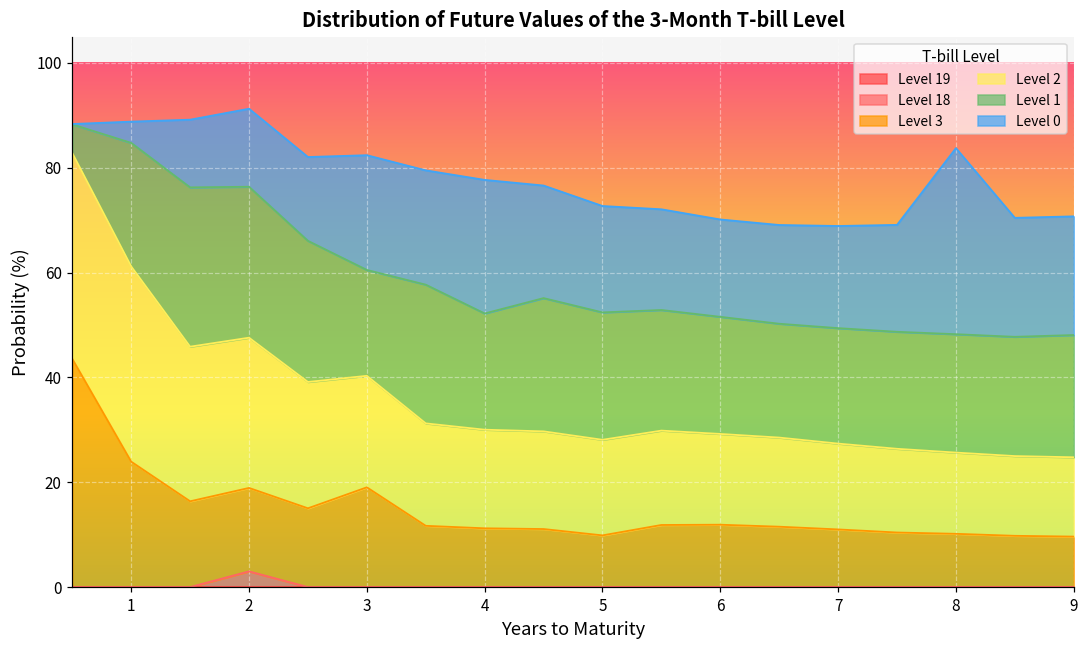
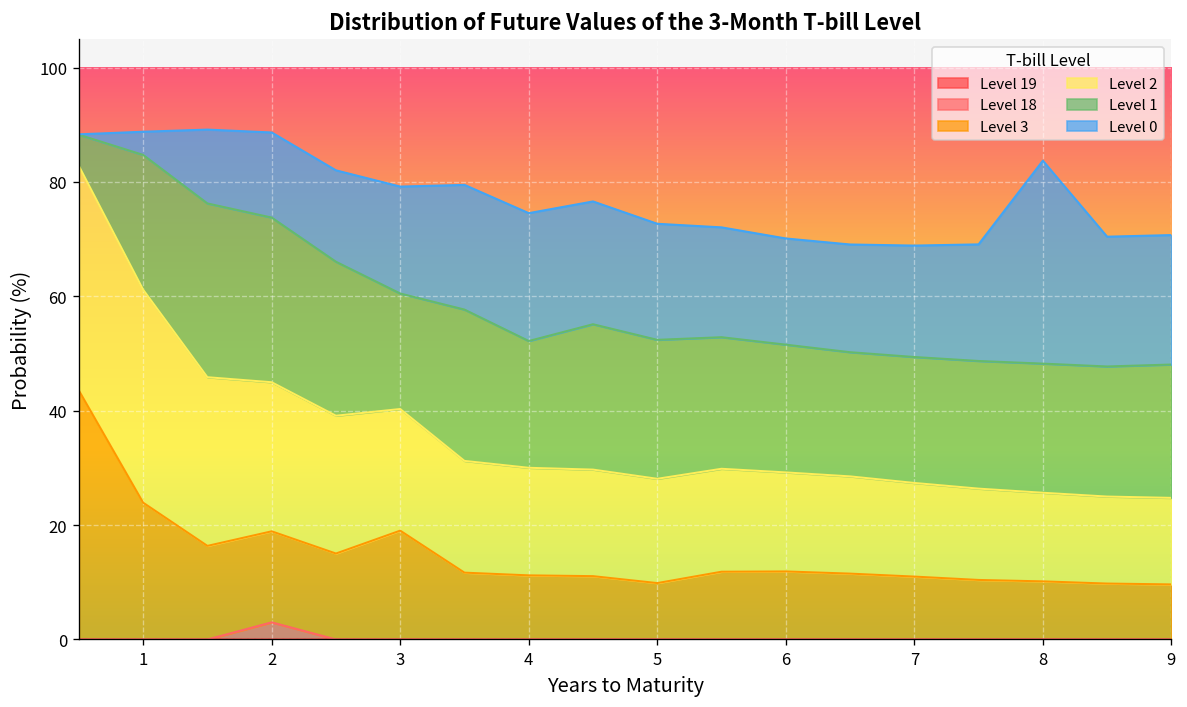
Level 2, 2: 29 -> 26
Level 0, 3: 22 -> 19
Level 0, 4: 25 -> 22
